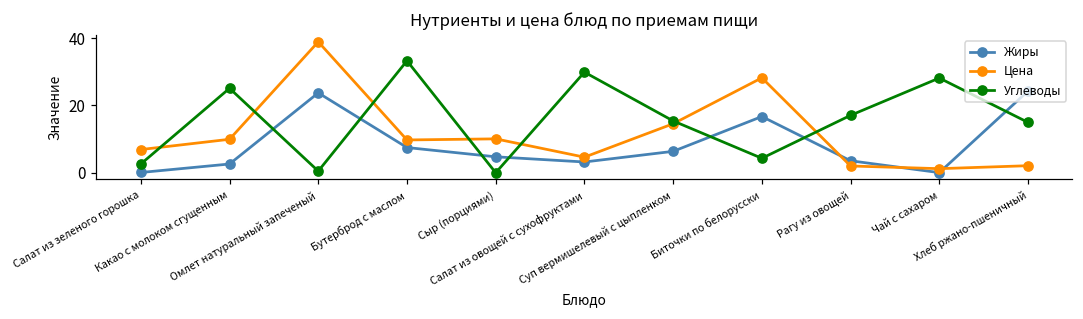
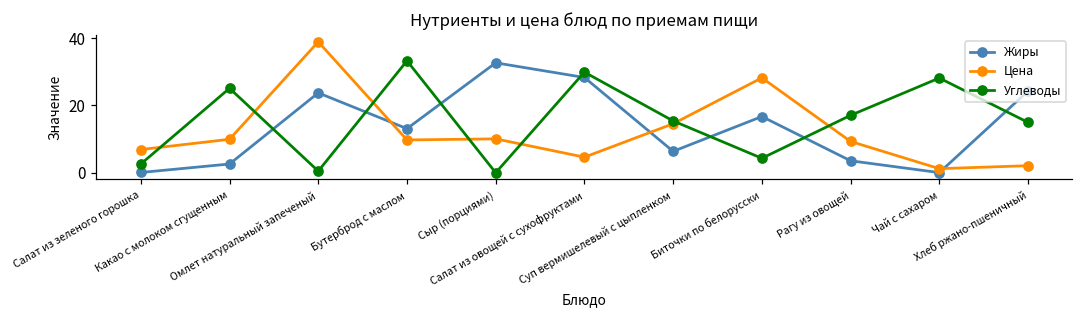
Жиры, Бутерброд с маслом: 7 -> 13
Жиры, Сыр (порциями): 5 -> 33
Жиры, Салат из овощей с сухофруктами: 3 -> 28
Цена, Рагу из овощей: 2 -> 9
